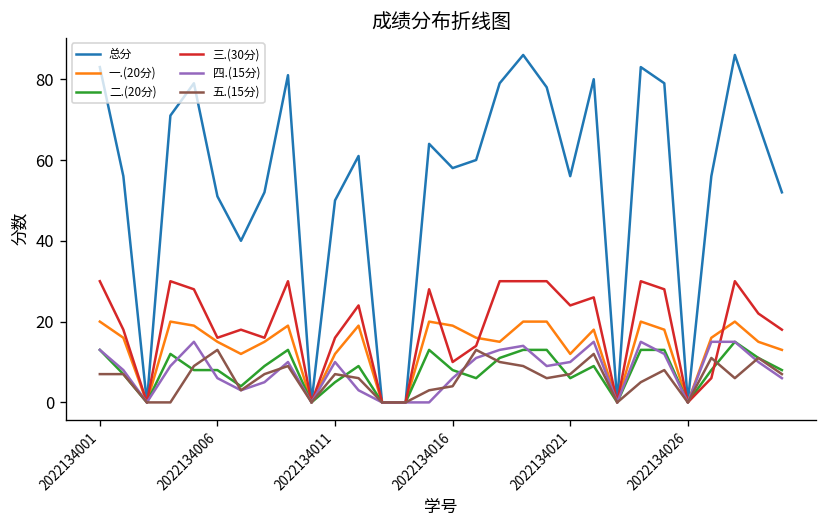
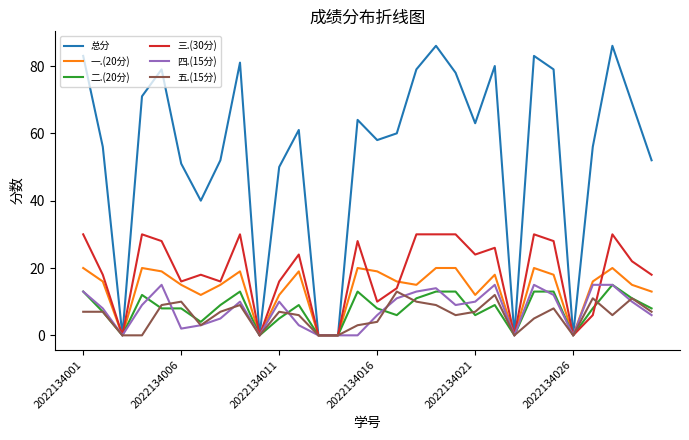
四.(15分), 2022134006: 6 -> 2
五.(15分), 2022134006: 13 -> 10
总分, 2022134021: 56 -> 63
